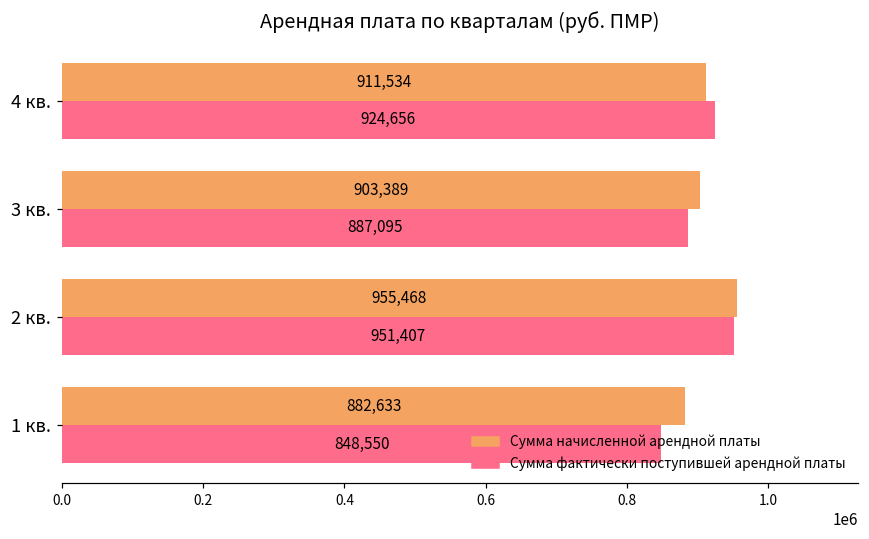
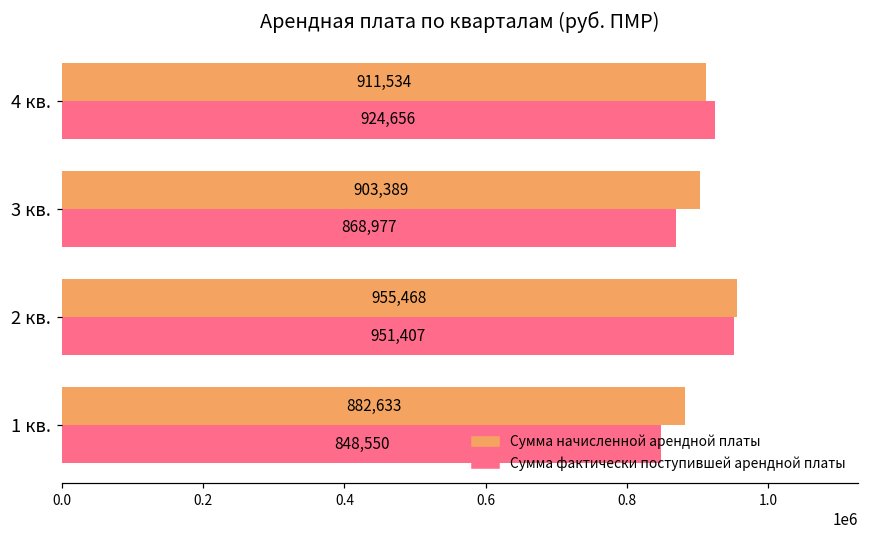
Сумма фактически поступившей арендной платы, 3 кв.: 887,095 -> 868,977
